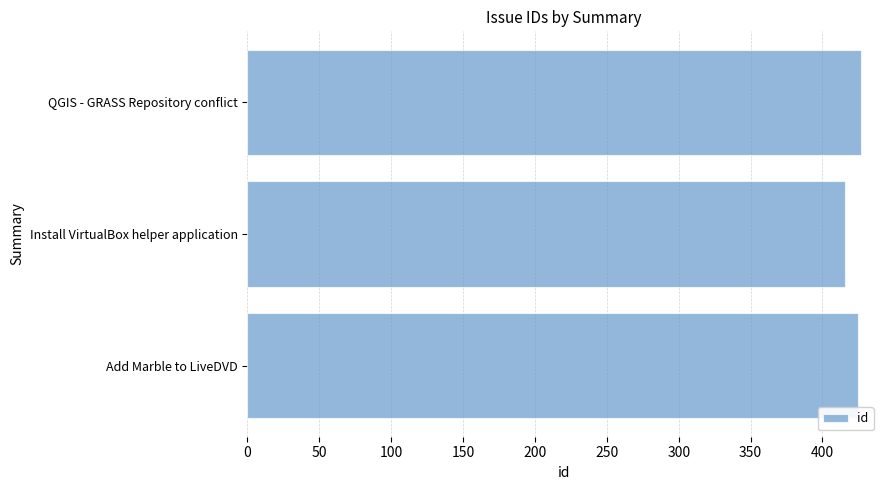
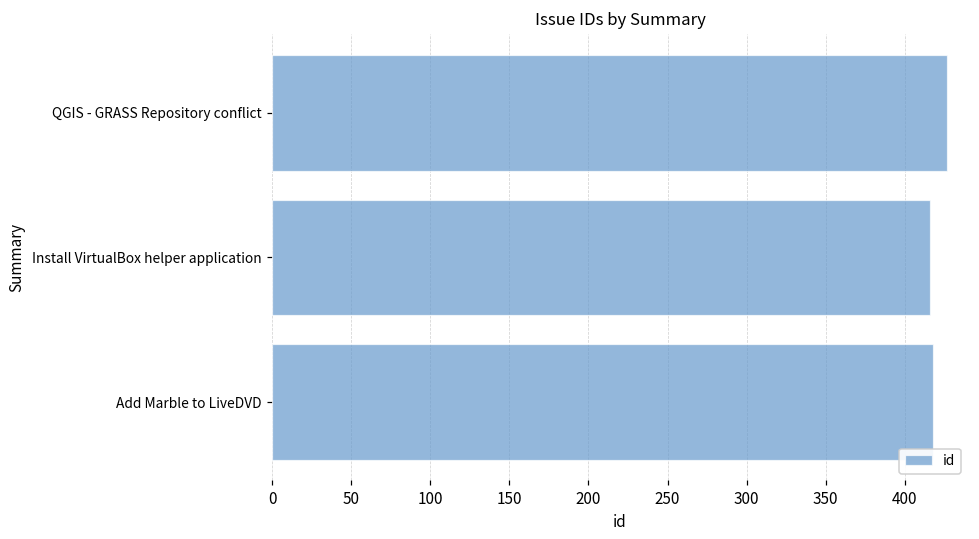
Add Marble to LiveDVD: 425 -> 418
